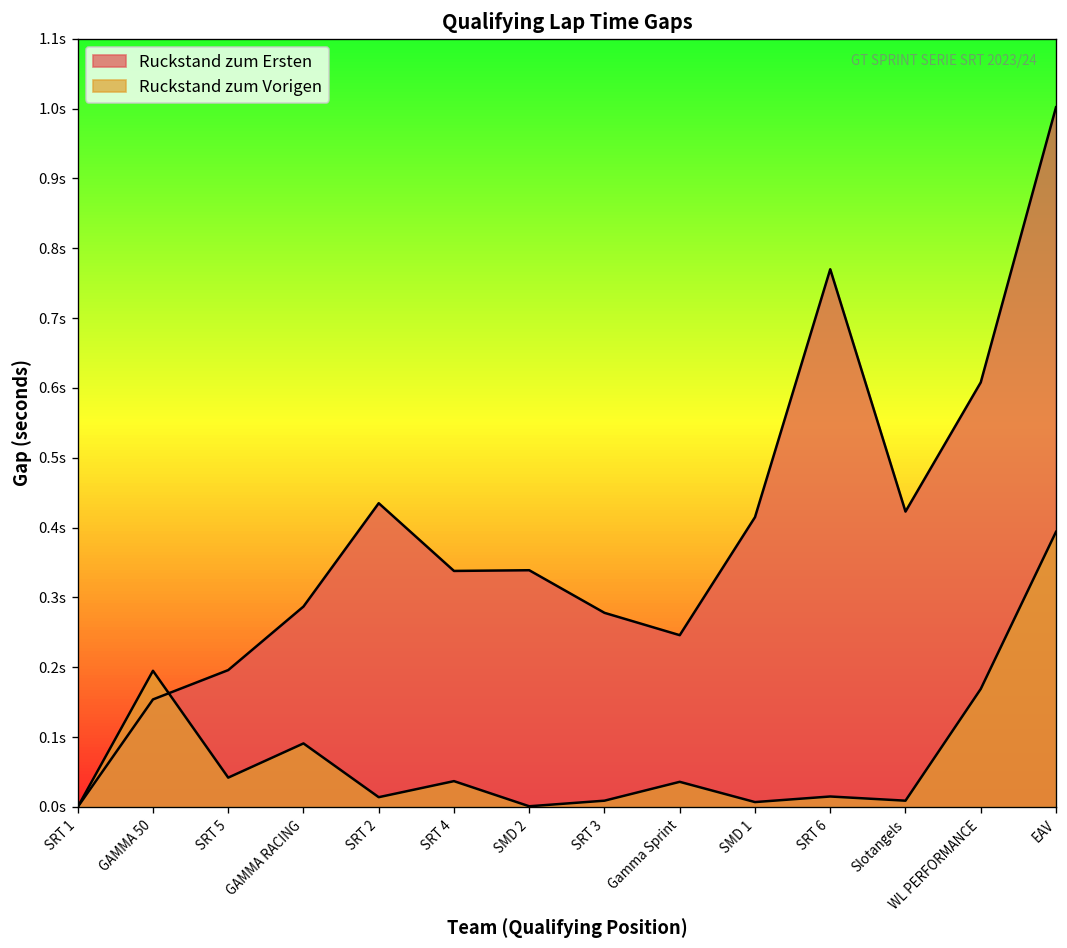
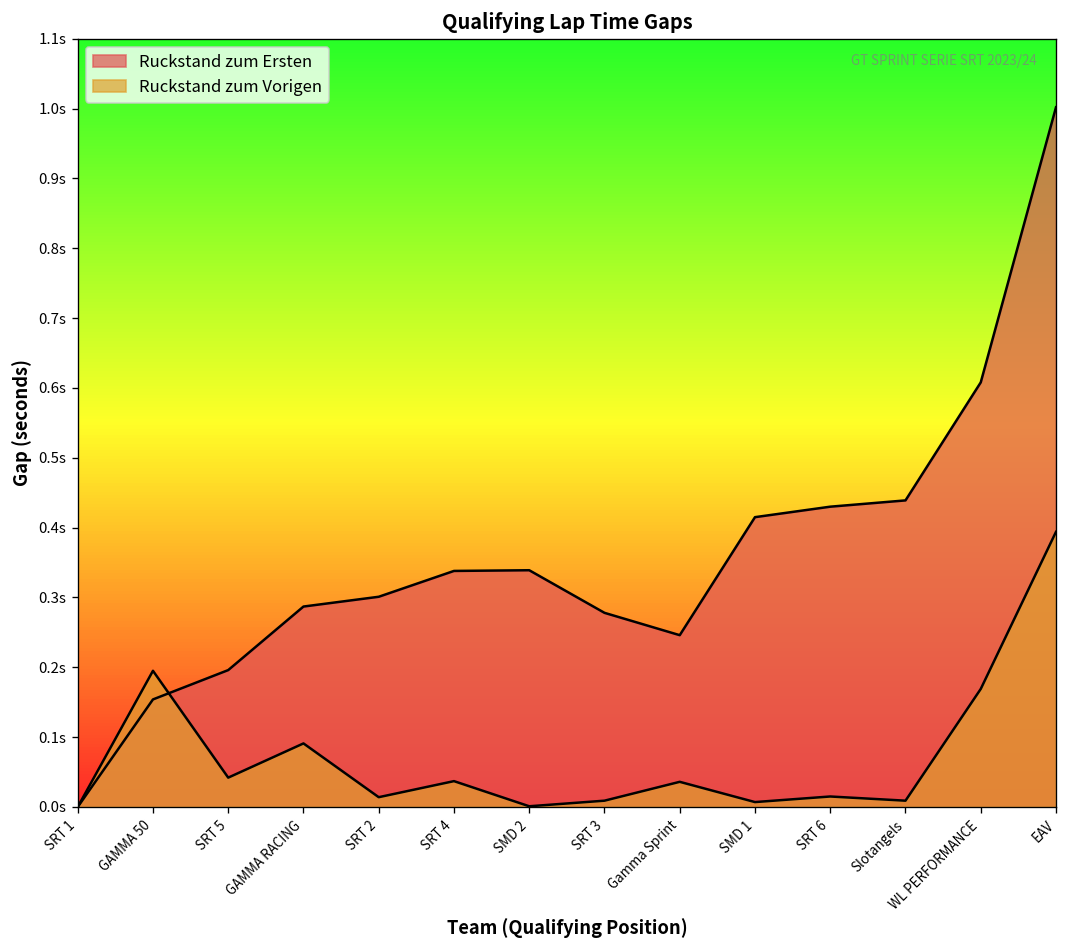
Ruckstand zum Ersten, SRT 2: 0.44s -> 0.30s
Ruckstand zum Ersten, SRT 6: 0.77s -> 0.43s
Ruckstand zum Ersten, Slotangels: 0.42s -> 0.44s
